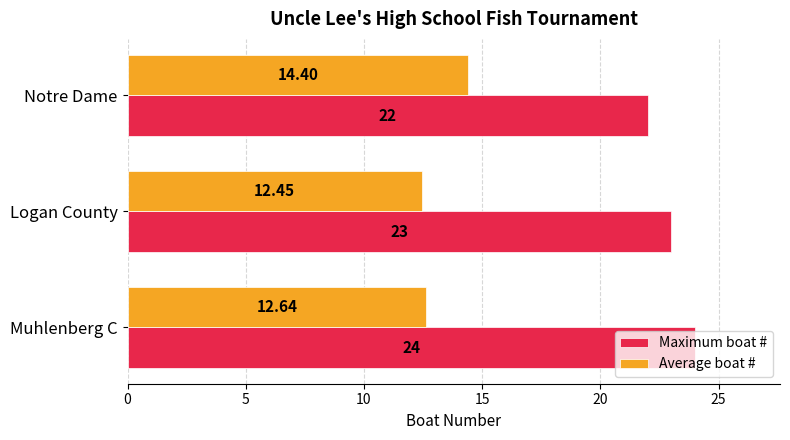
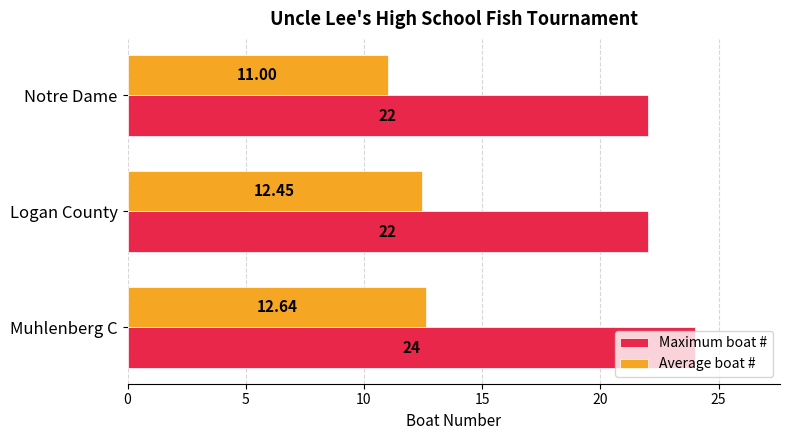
Average boat #, Notre Dame: 14.40 -> 11.00
Maximum boat #, Logan County: 23 -> 22
